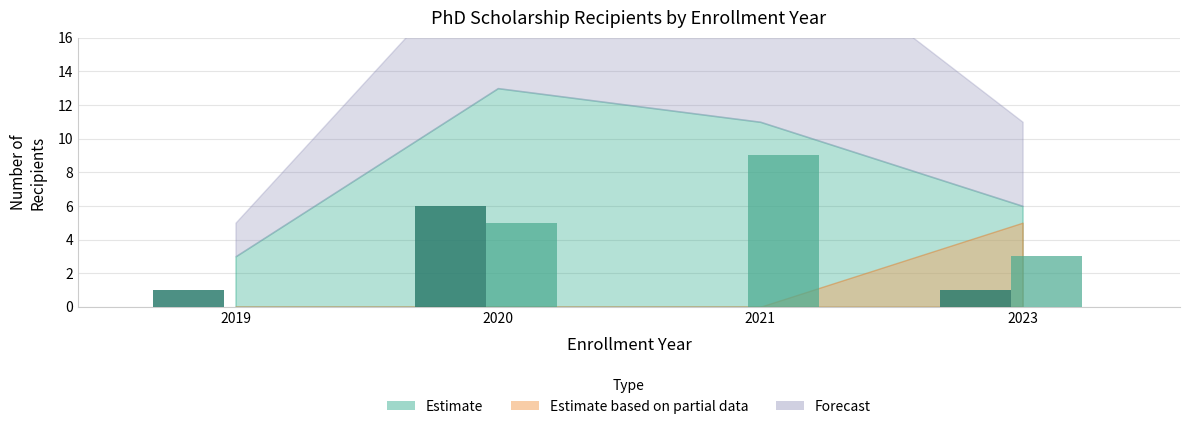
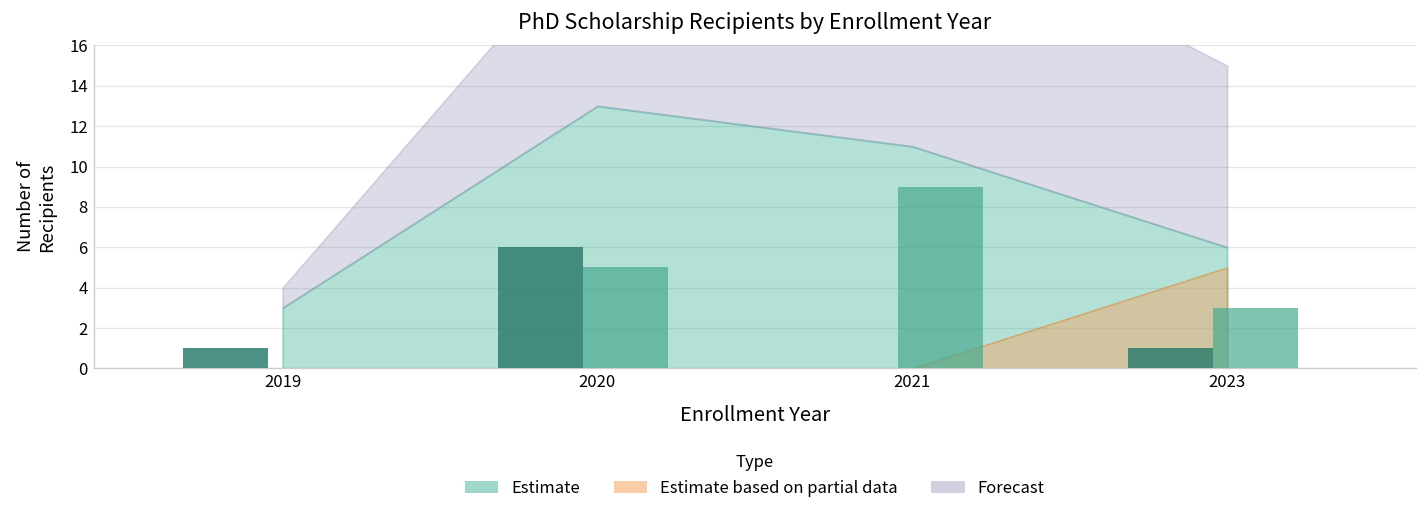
Forecast, 2019: 2 -> 1
Forecast, 2023: 5 -> 9
